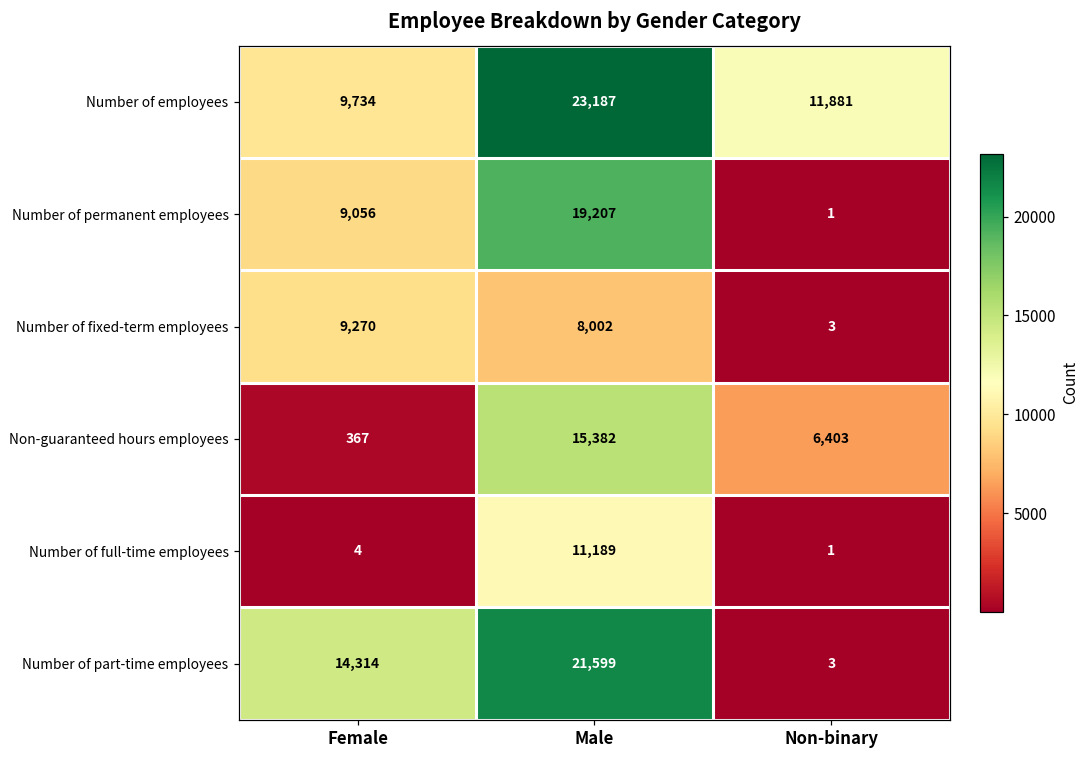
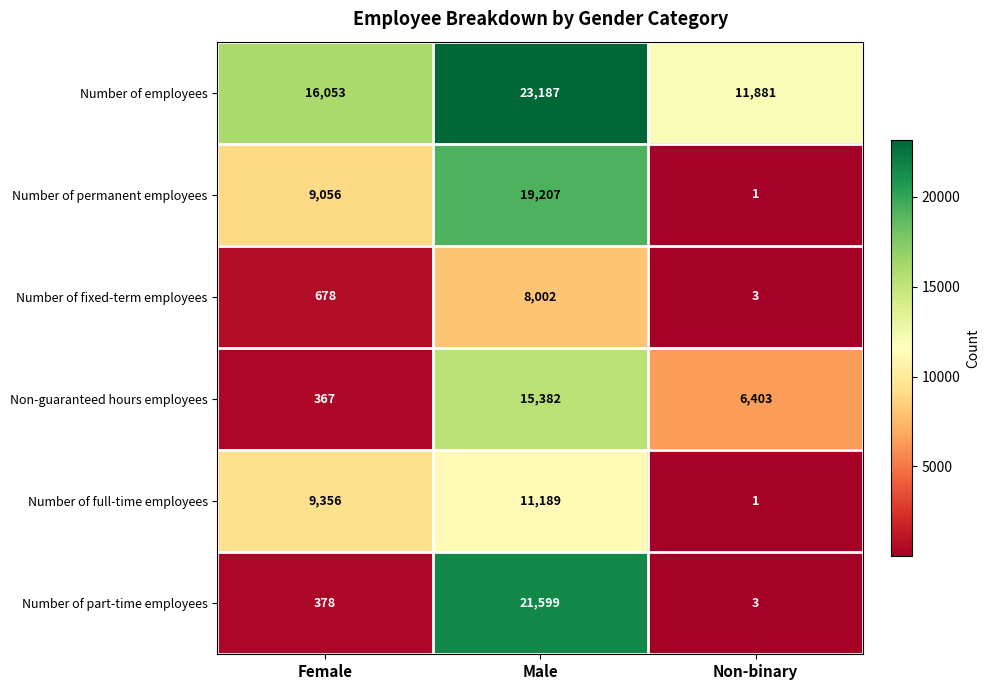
Number of employees, Female: 9,734 -> 16,053
Number of fixed-term employees, Female: 9,270 -> 678
Number of full-time employees, Female: 4 -> 9,356
Number of part-time employees, Female: 14,314 -> 378
